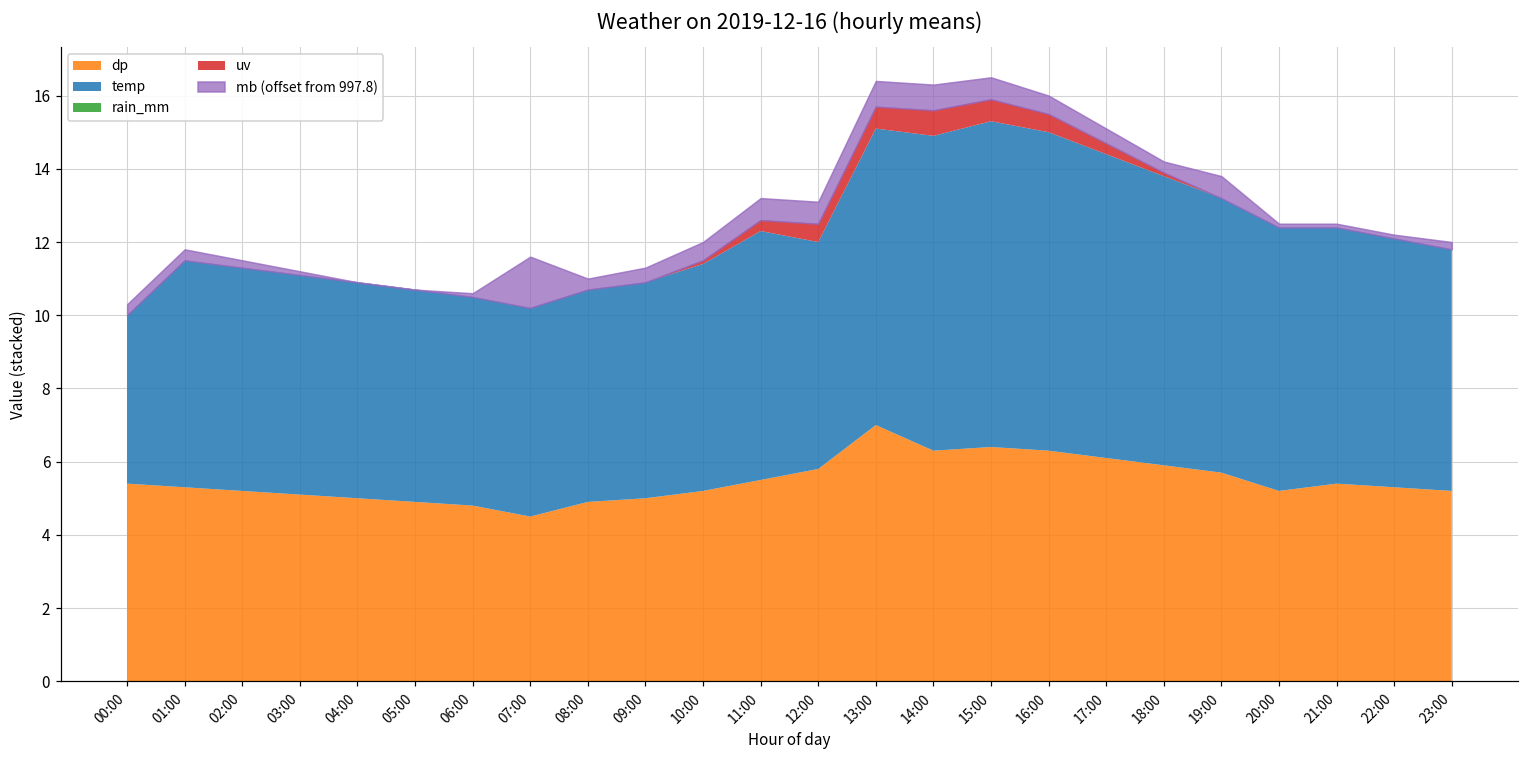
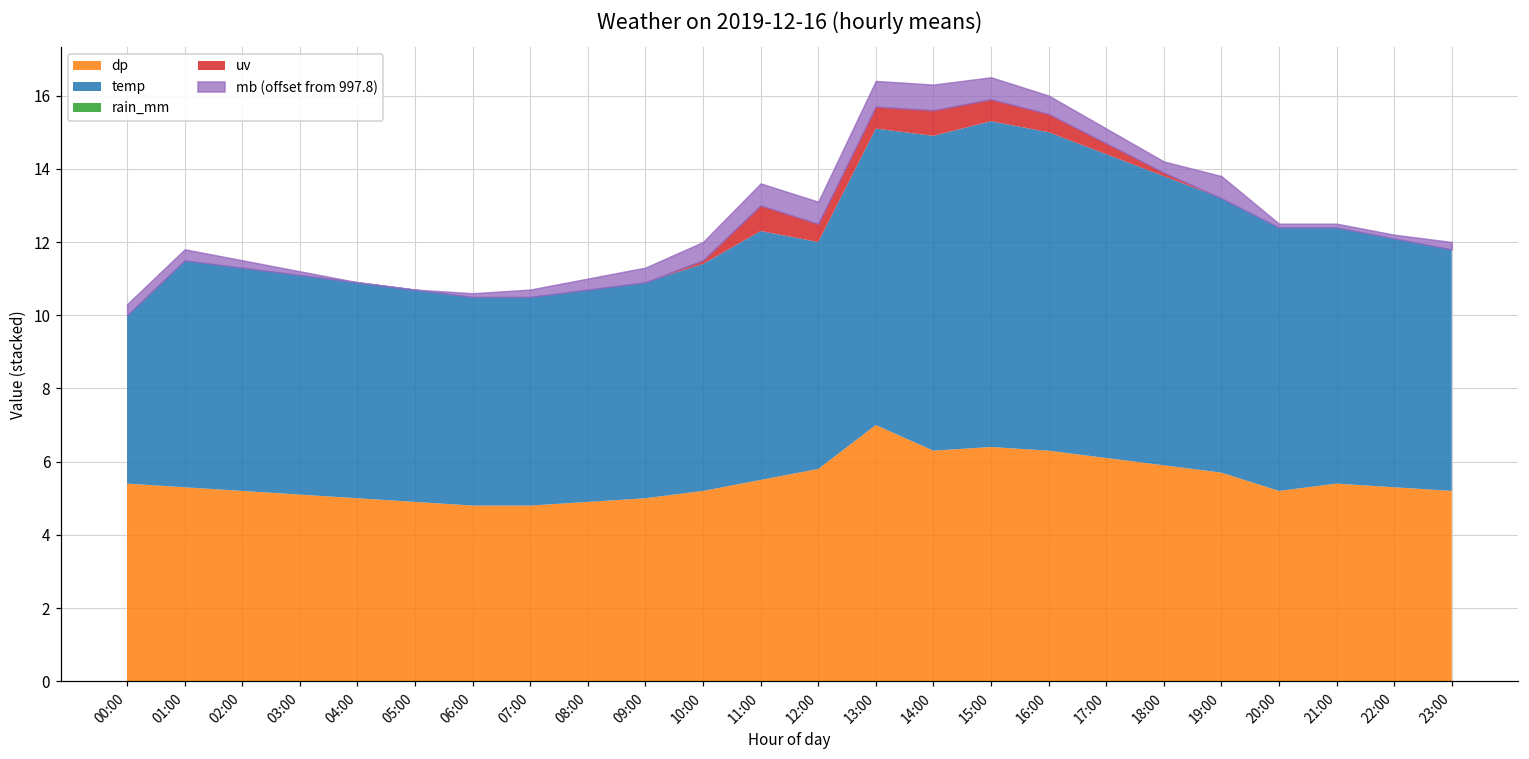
dp, 07:00: 4.5 -> 4.8
mb (offset from 997.8), 07:00: 1.4 -> 0.2
uv, 11:00: 0.3 -> 0.7
